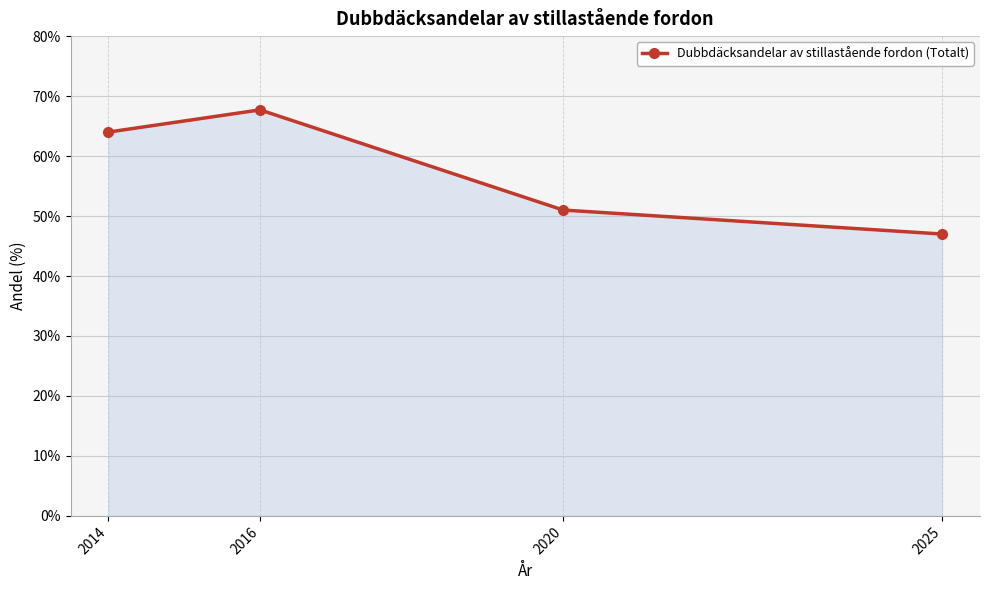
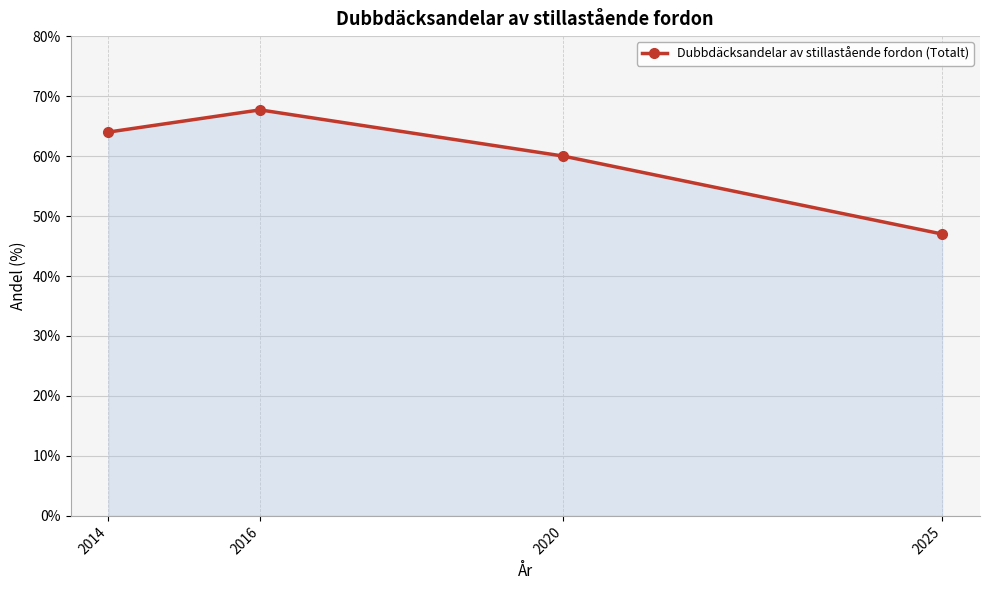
2020: 51% -> 60%
